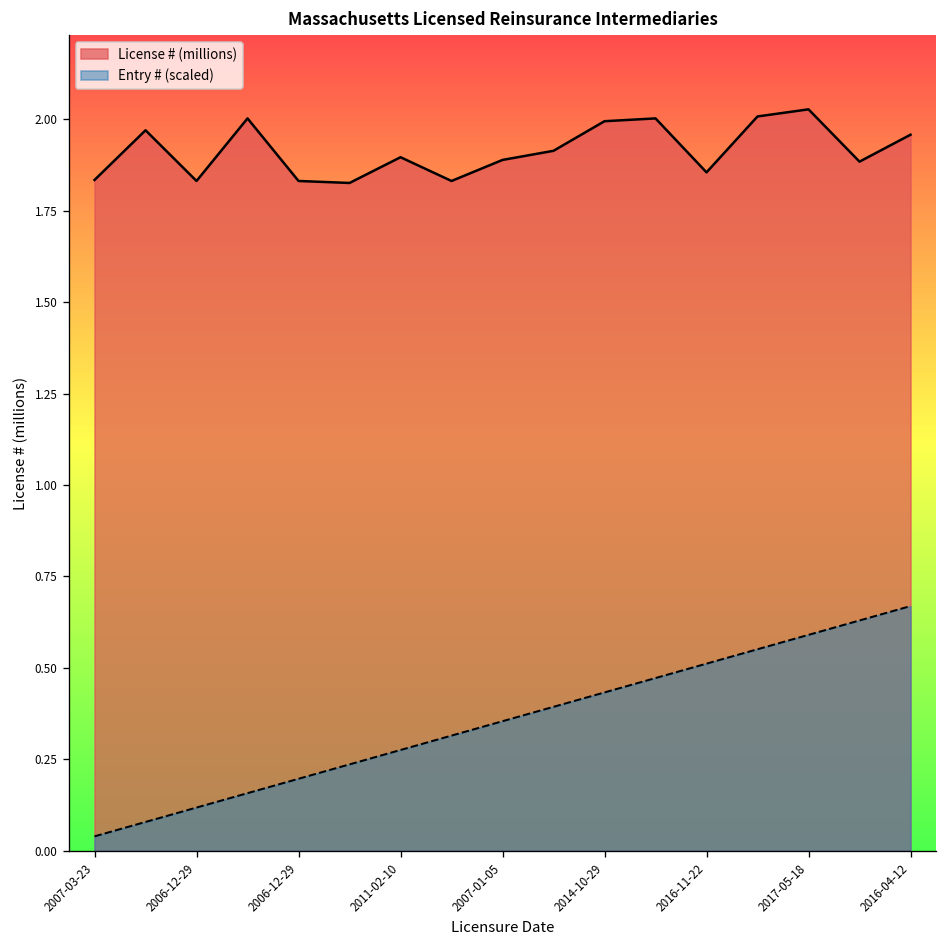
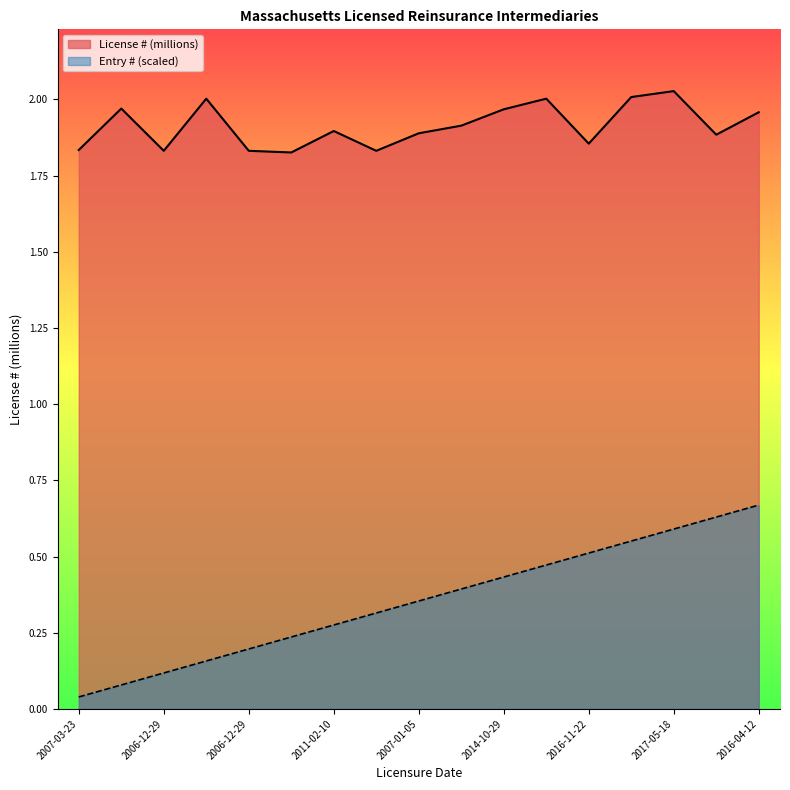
License # (millions), 2014-10-29: 1.99 -> 1.97
